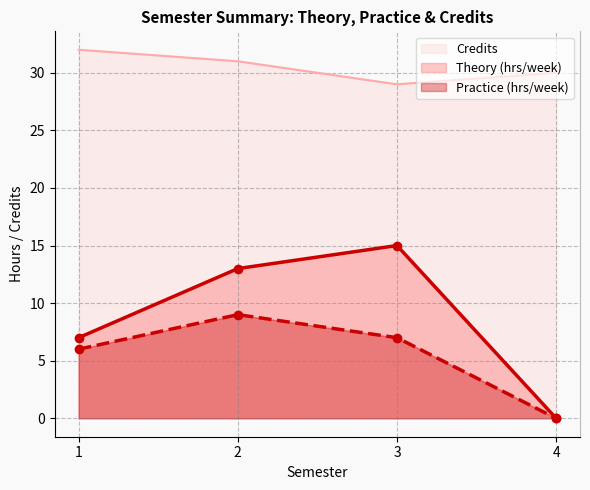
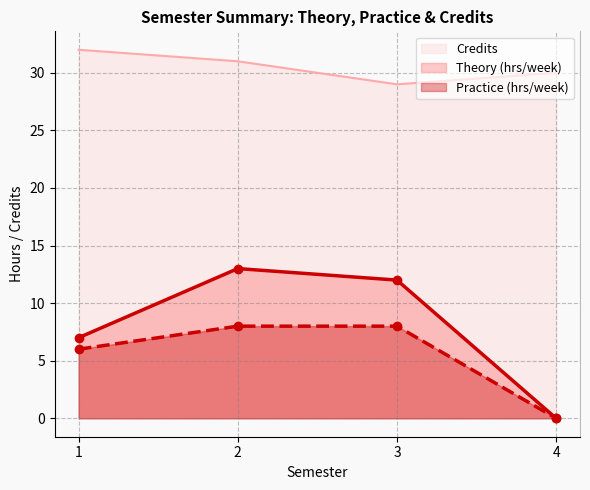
Practice (hrs/week), 2: 9 -> 8
Theory (hrs/week), 3: 15 -> 12
Practice (hrs/week), 3: 7 -> 8
